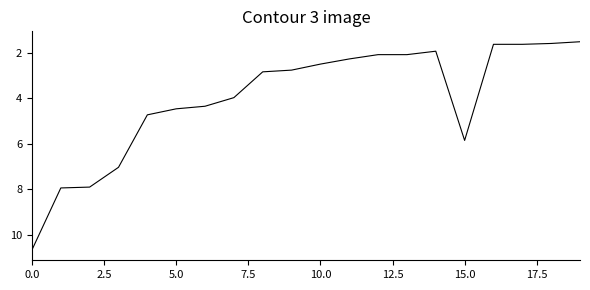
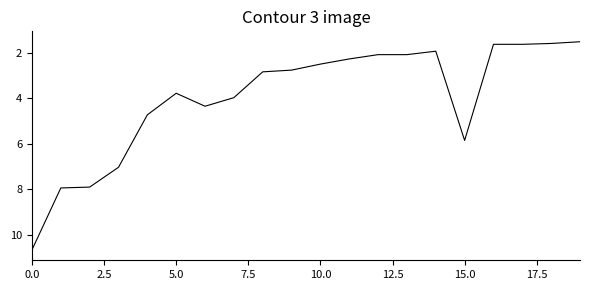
5.0: 4.5 -> 3.8
